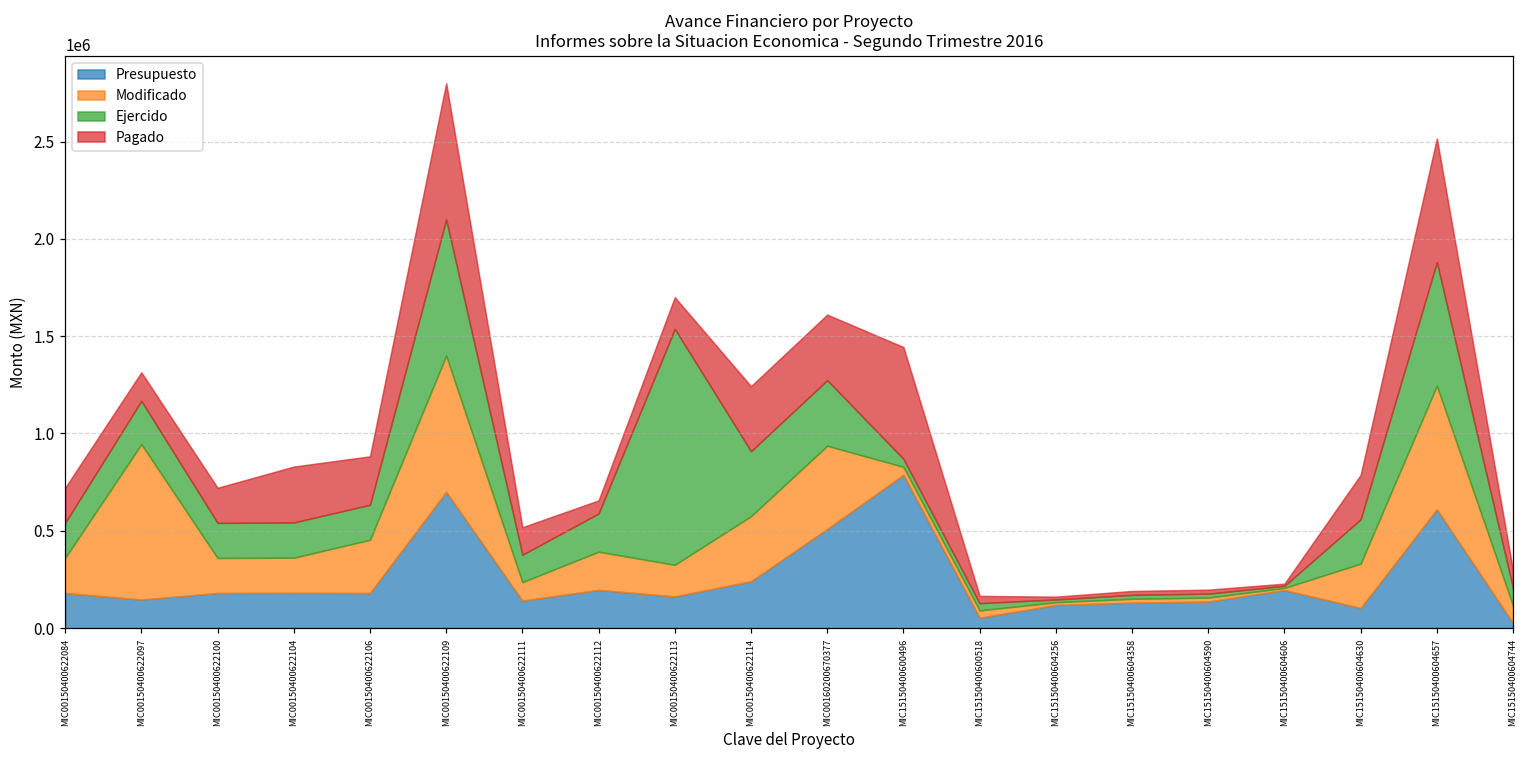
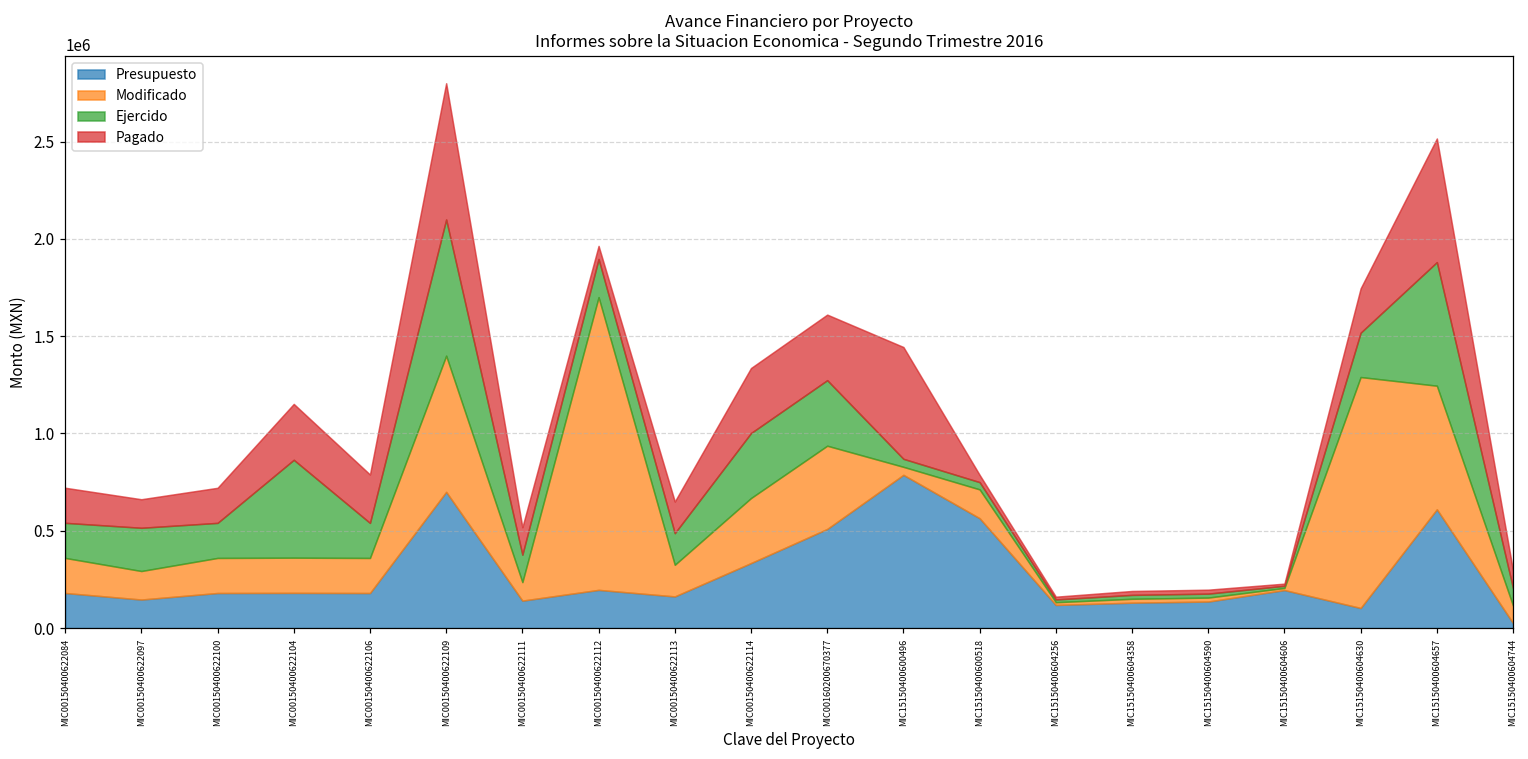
Modificado, MIC00150400622097: 800000 -> 150000
Ejercido, MIC00150400622104: 180000 -> 500000
Modificado, MIC00150400622106: 270000 -> 180000
Modificado, MIC00150400622112: 200000 -> 1500000
Ejercido, MIC00150400622113: 1210000 -> 160000
Presupuesto, MIC00150400622114: 240000 -> 330000
Presupuesto, MIC15150400600518: 50000 -> 560000
Modificado, MIC15150400600518: 40000 -> 150000
Modificado, MIC15150400604630: 230000 -> 1190000
